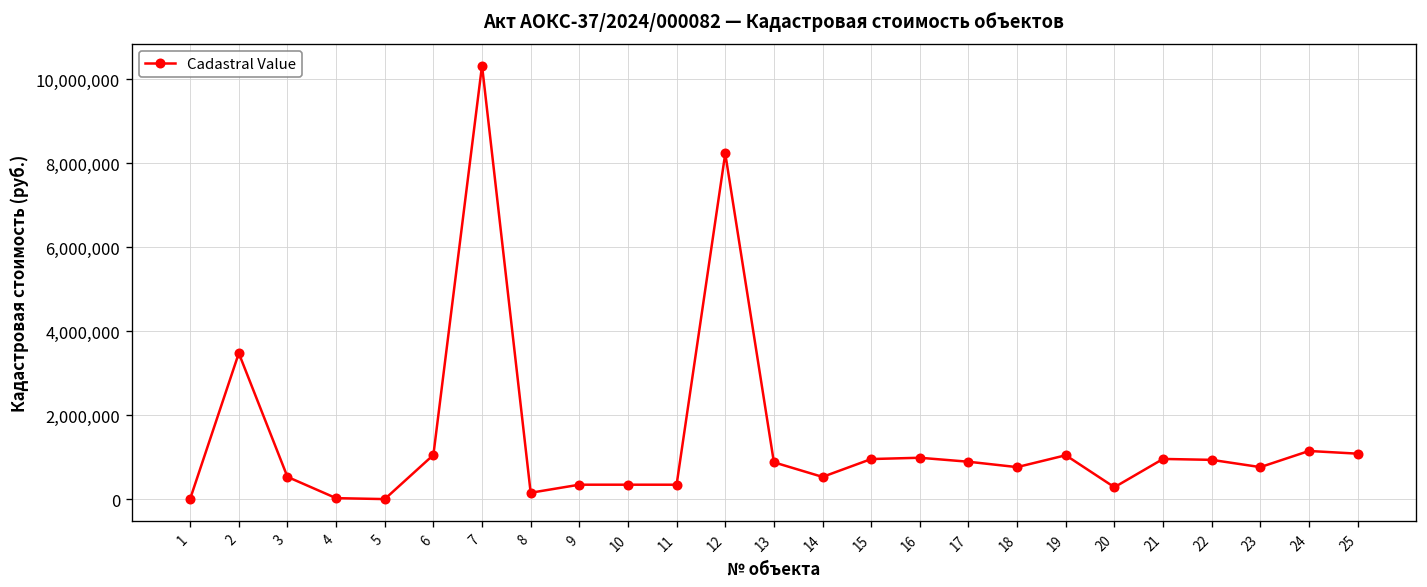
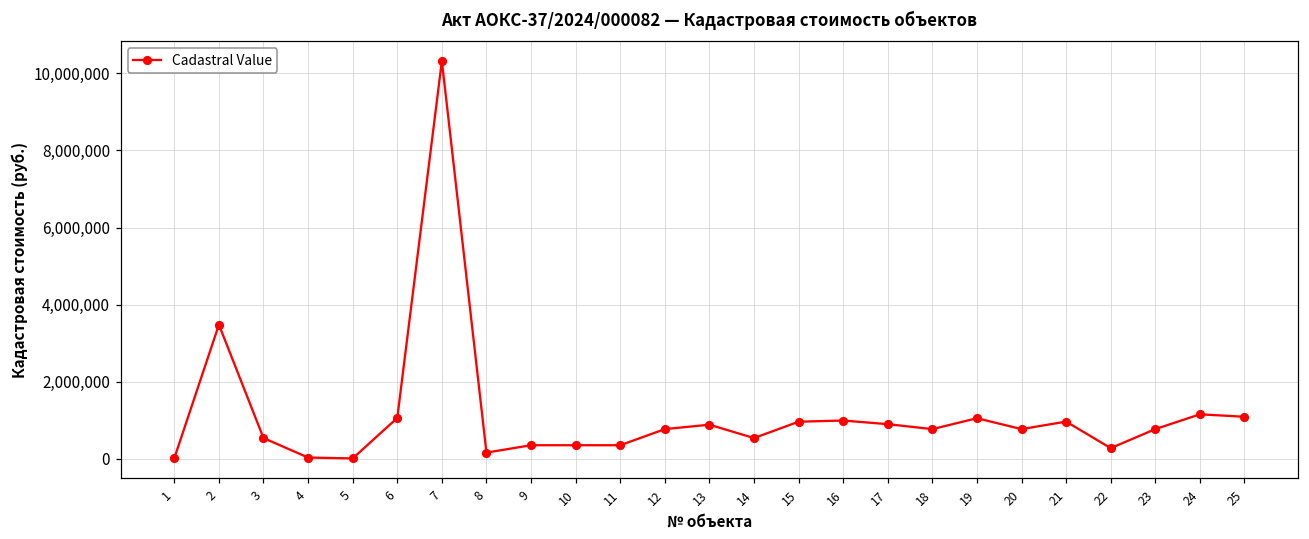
12: 8,200,000 -> 800,000
20: 300,000 -> 800,000
22: 900,000 -> 300,000
